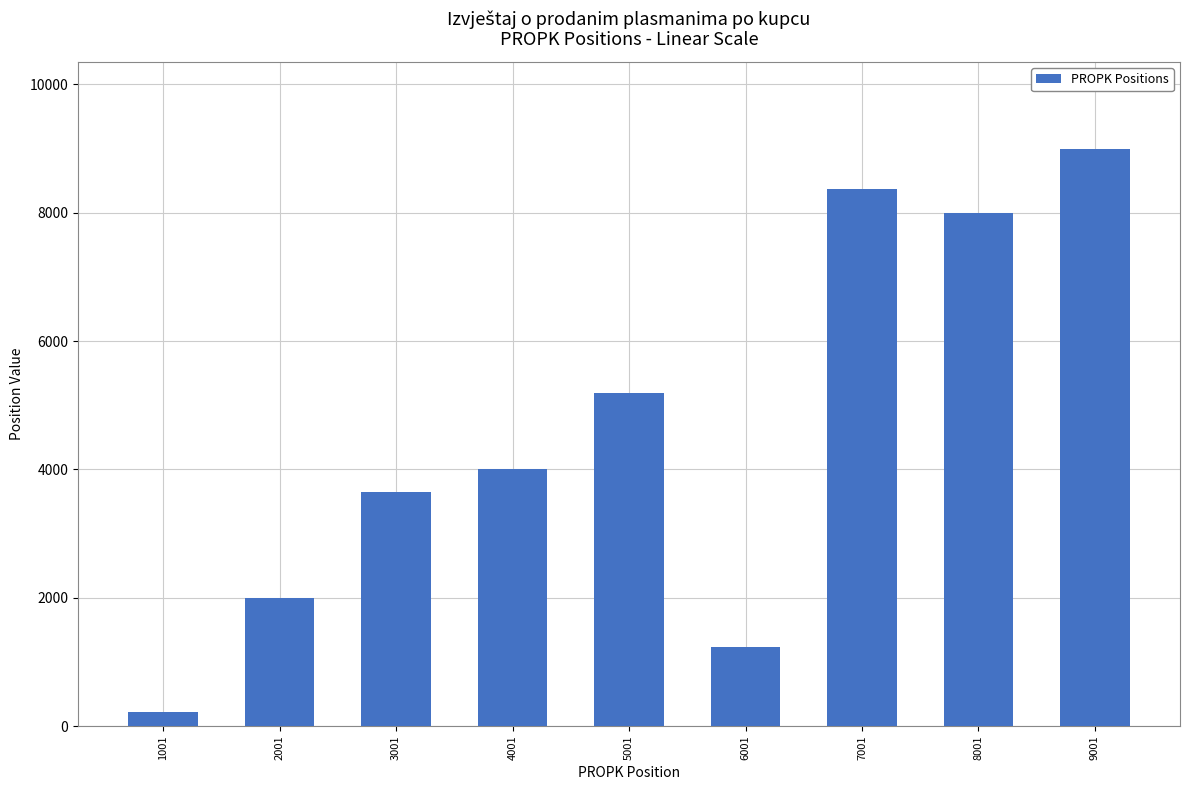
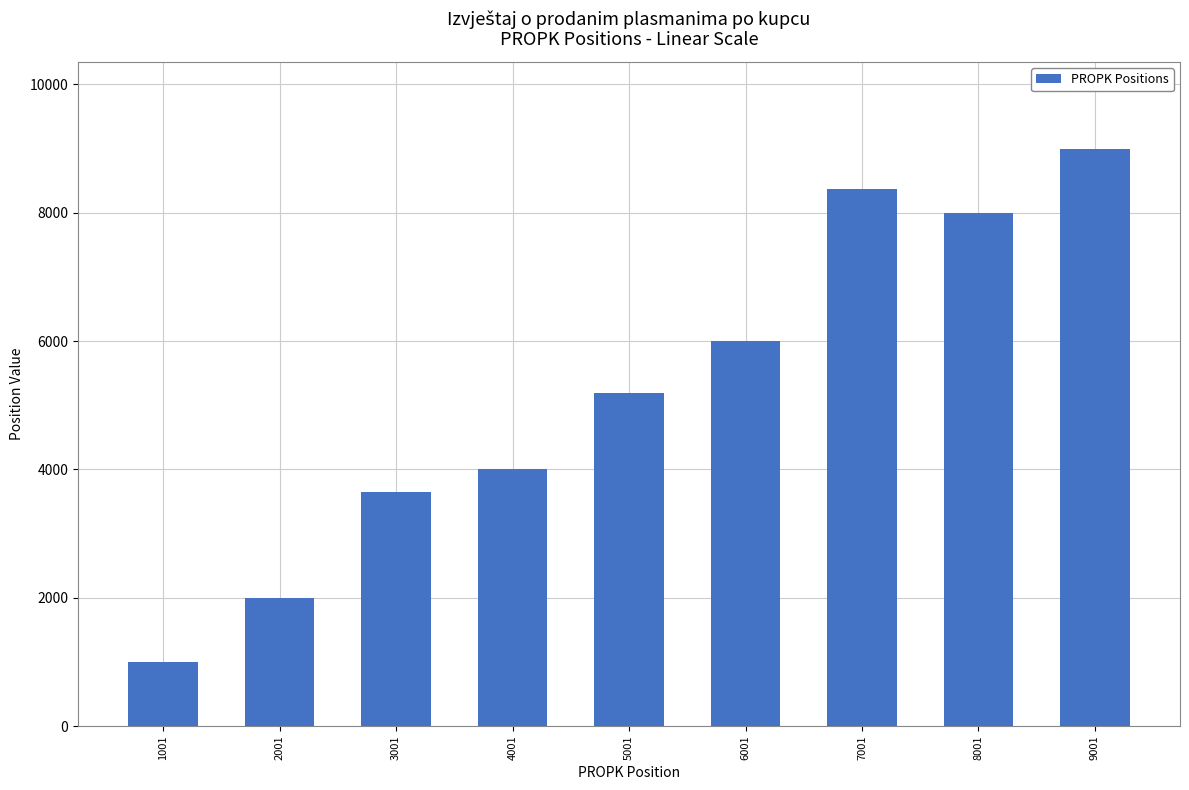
1001: 200 -> 1000
6001: 1200 -> 6000
